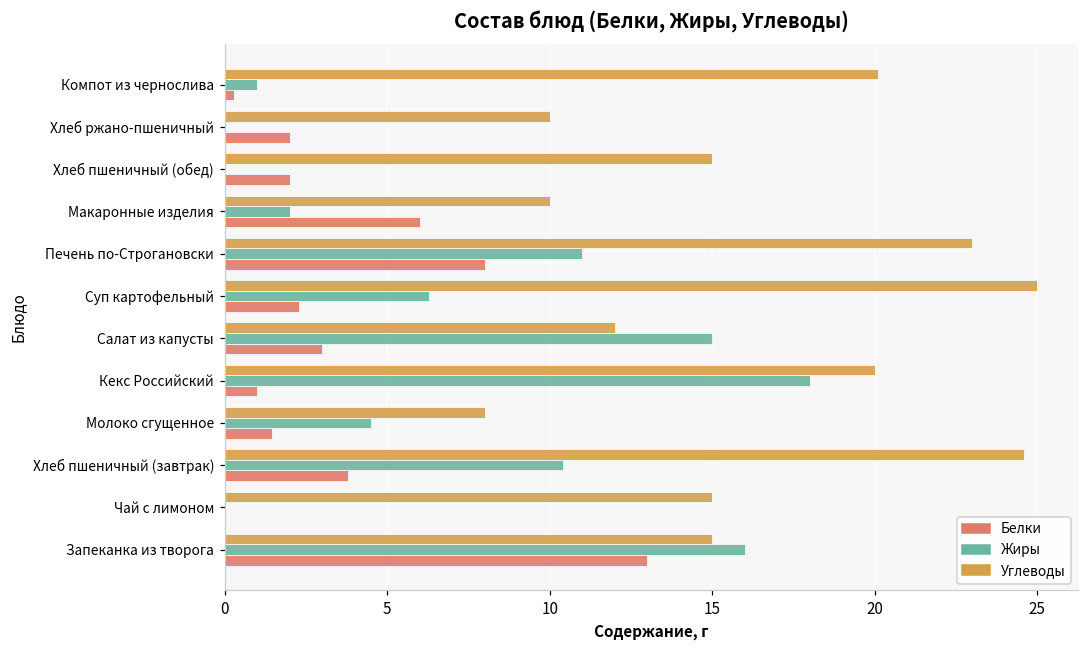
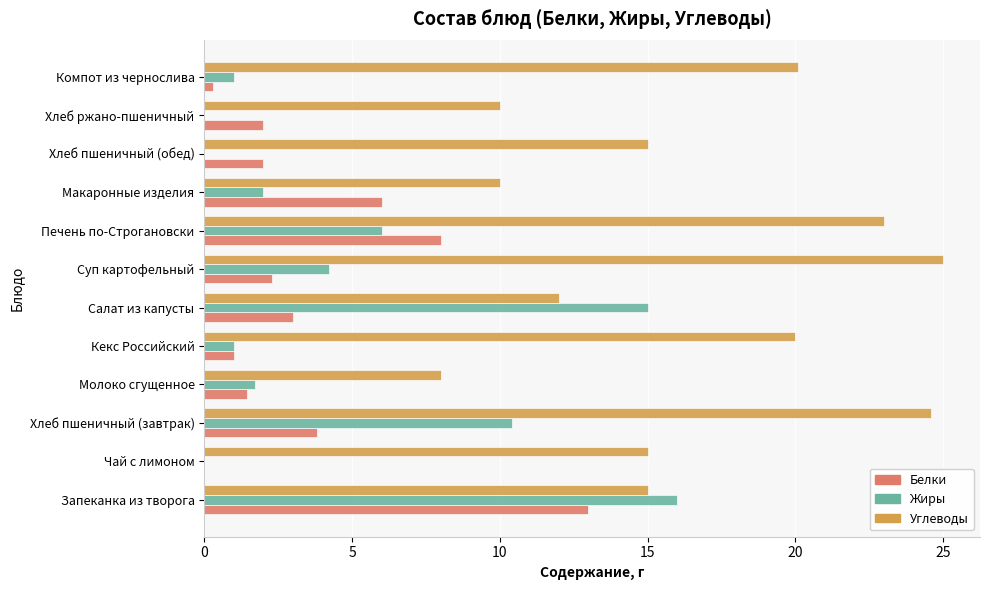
Жиры, Печень по-Строгановски: 11 -> 6
Жиры, Суп картофельный: 6.3 -> 4.2
Жиры, Кекс Российский: 18 -> 1
Жиры, Молоко сгущенное: 4.5 -> 1.7
